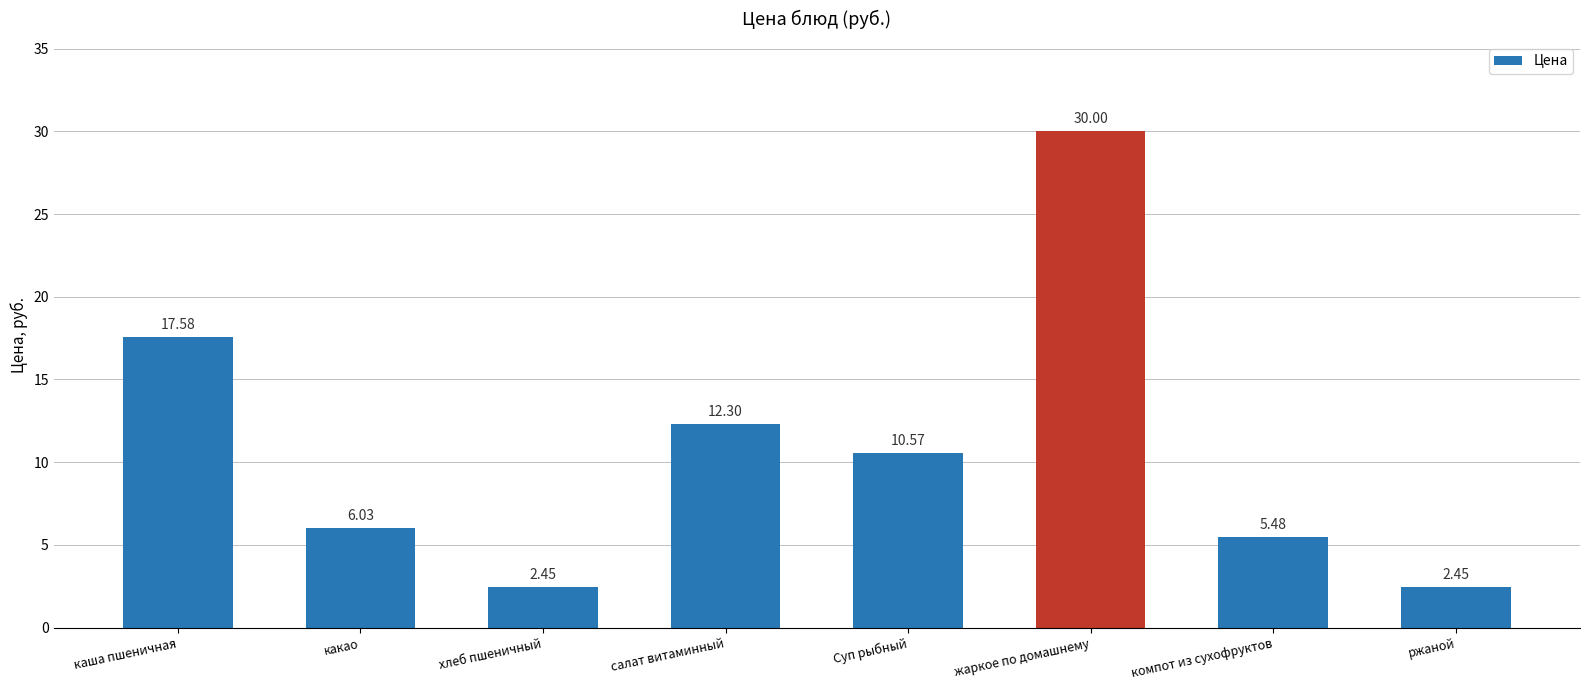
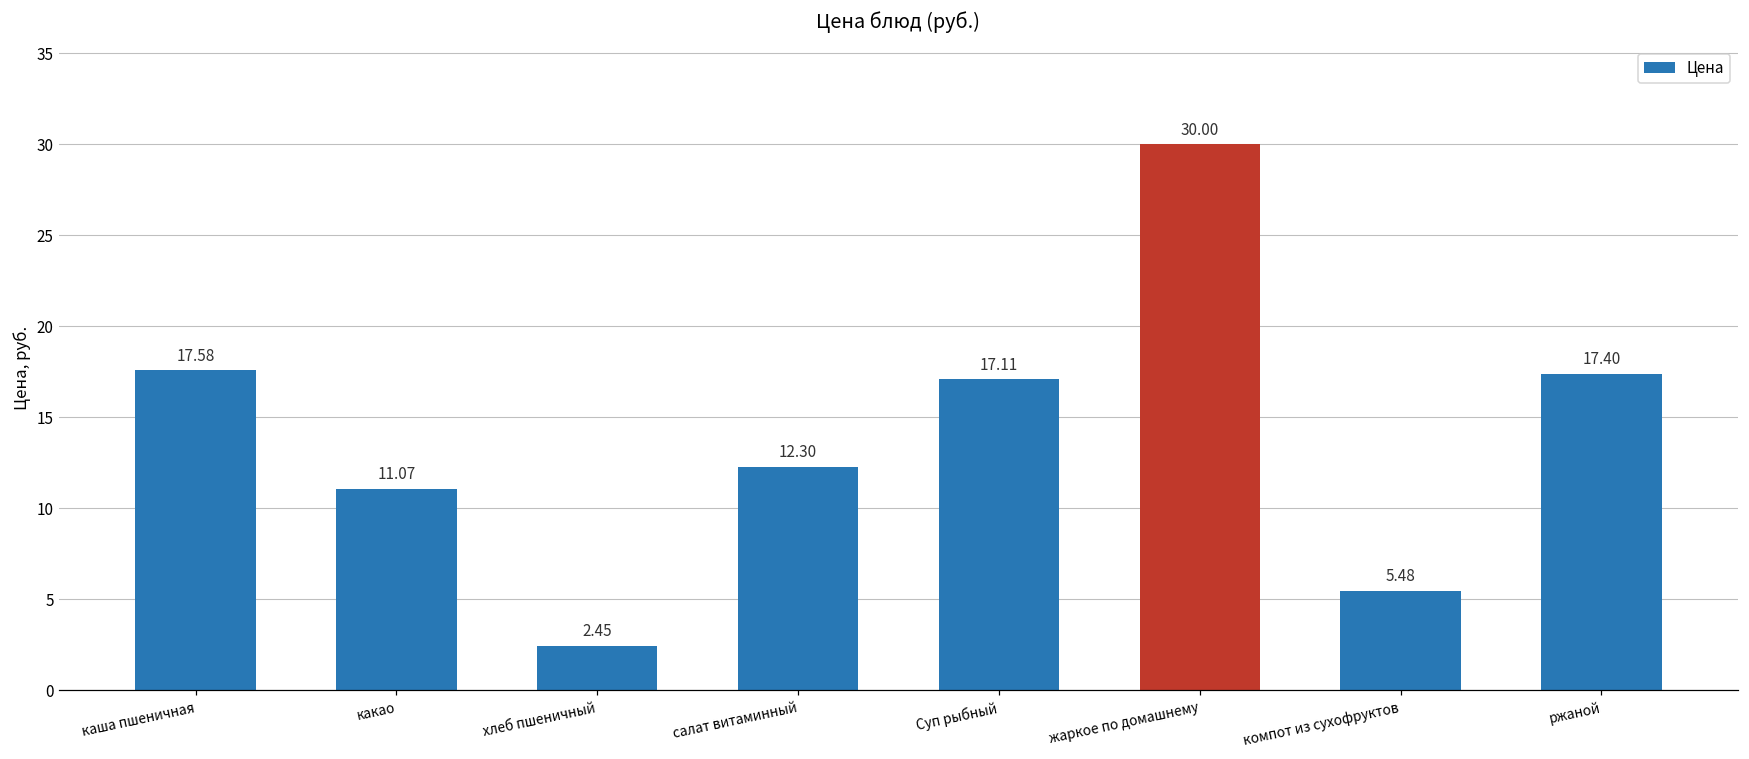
какао: 6.03 -> 11.07
Суп рыбный: 10.57 -> 17.11
ржаной: 2.45 -> 17.40
